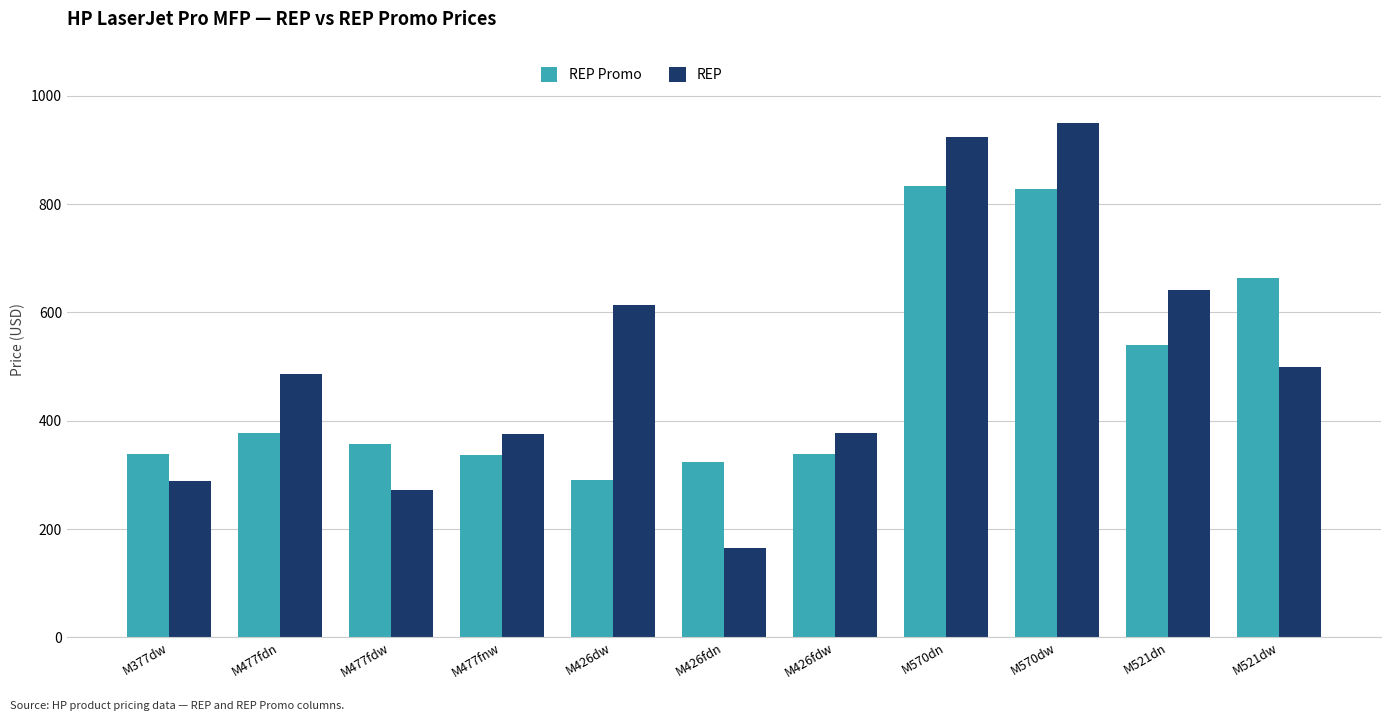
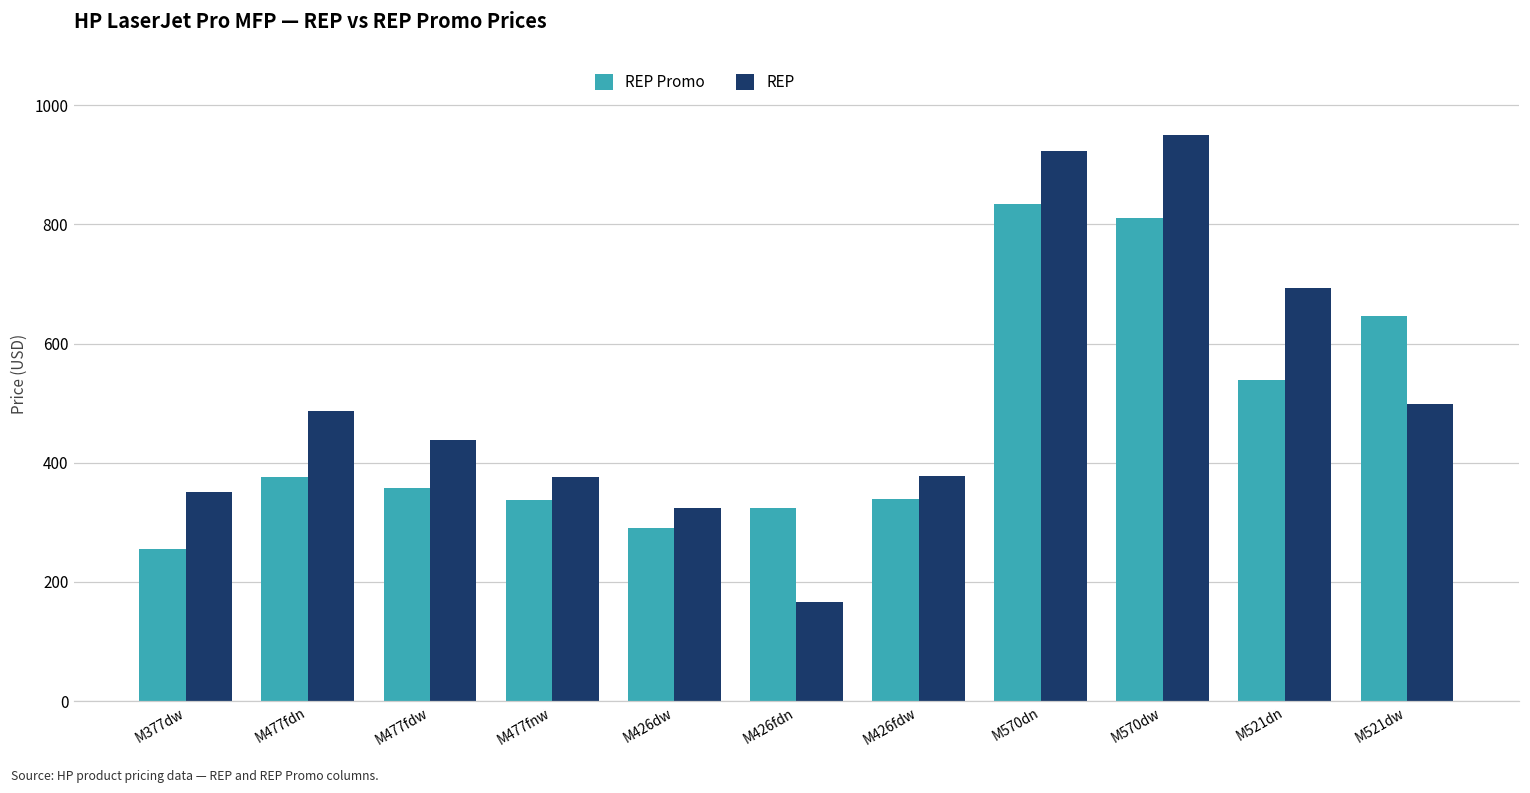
REP Promo, M377dw: 340 -> 250
REP, M377dw: 290 -> 350
REP, M477fdw: 270 -> 440
REP, M426dw: 610 -> 320
REP Promo, M570dw: 830 -> 810
REP, M521dn: 640 -> 690
REP Promo, M521dw: 660 -> 650
